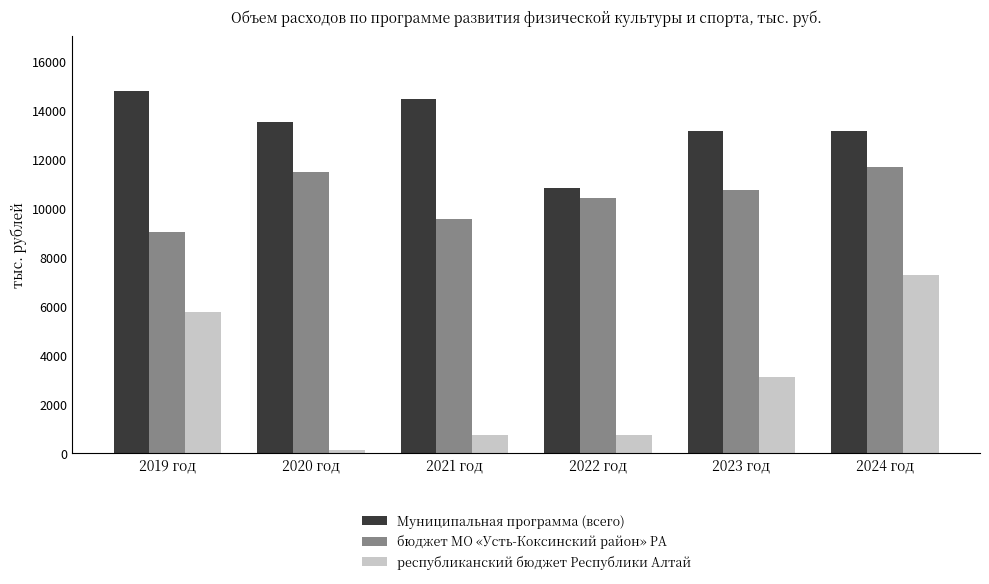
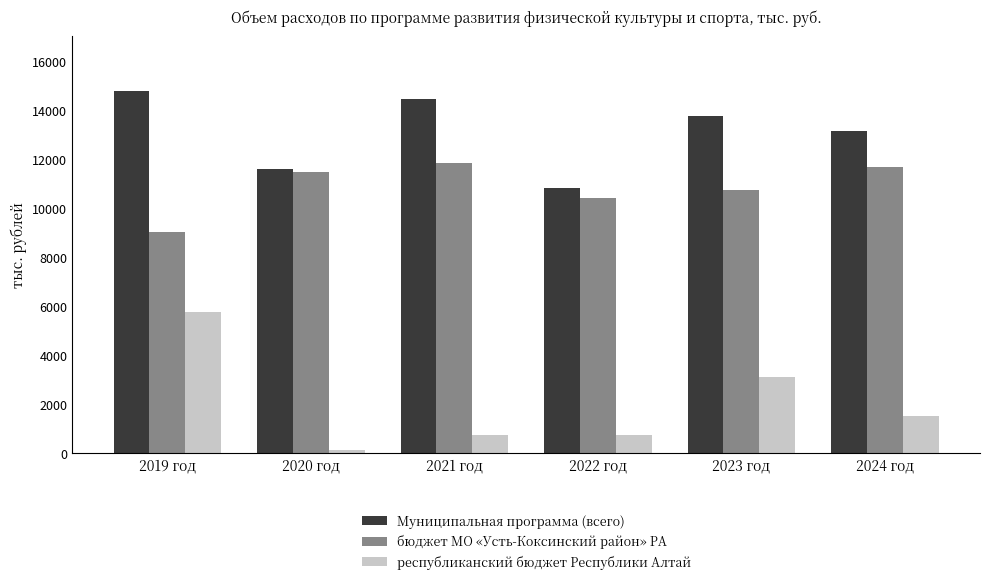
Муниципальная программа (всего), 2020 год: 13500 -> 11600
бюджет МО «Усть-Коксинский район» РА, 2021 год: 9600 -> 11900
Муниципальная программа (всего), 2023 год: 13200 -> 13800
республиканский бюджет Республики Алтай, 2024 год: 7300 -> 1500
